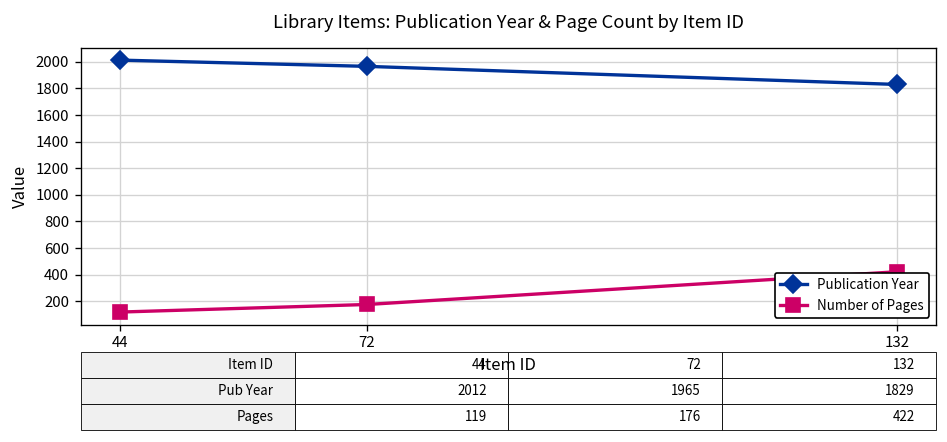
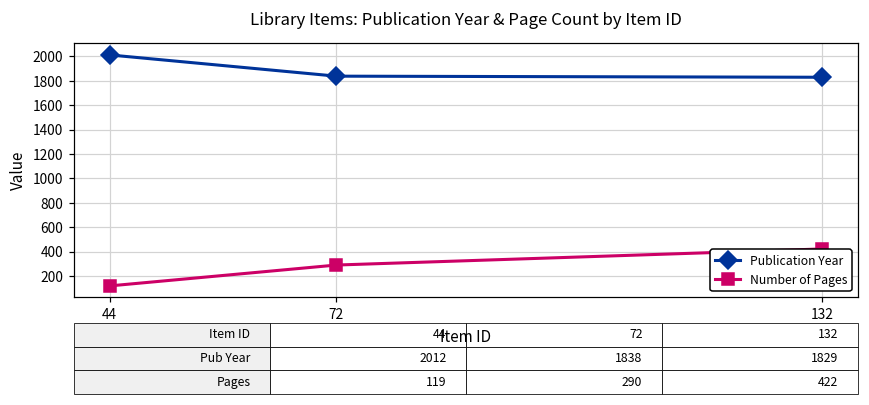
Publication Year, 72: 1965 -> 1838
Number of Pages, 72: 176 -> 290
